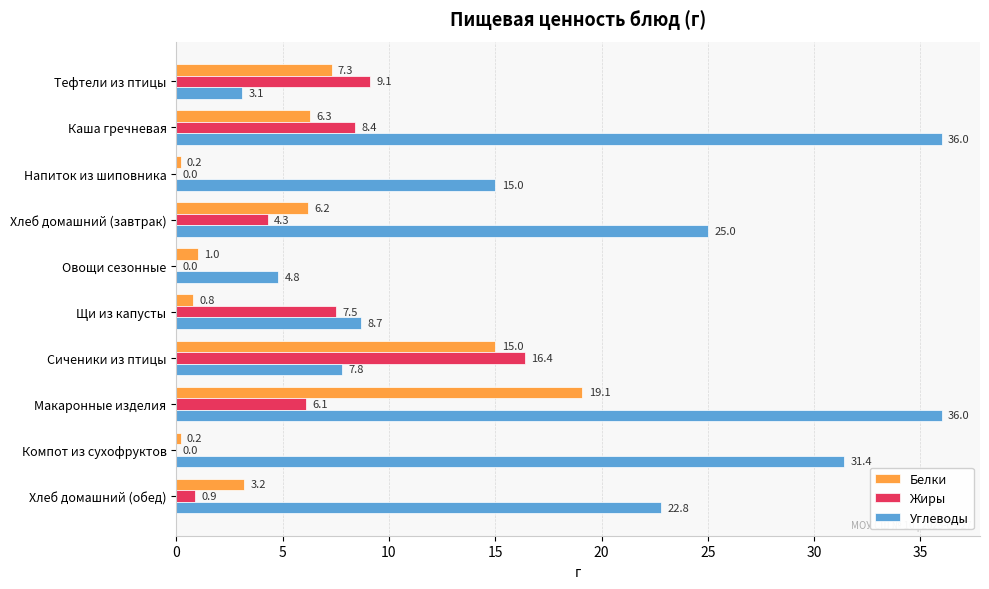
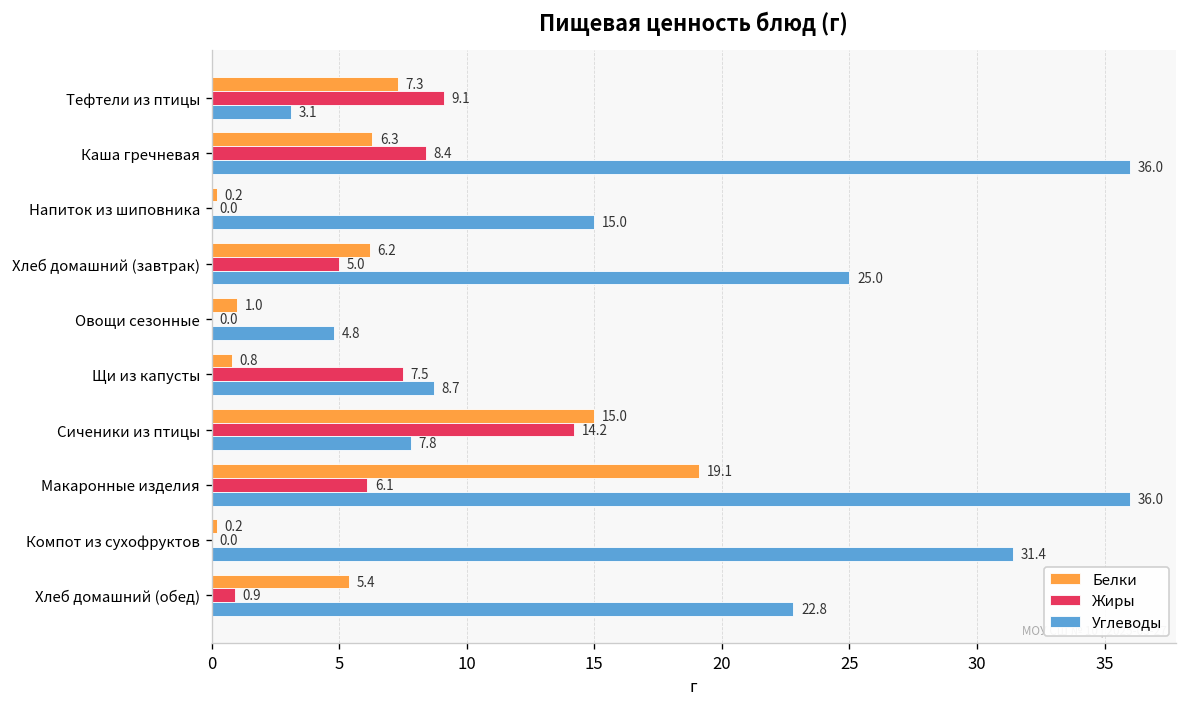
Жиры, Хлеб домашний (завтрак): 4.3 -> 5.0
Жиры, Сиченики из птицы: 16.4 -> 14.2
Белки, Хлеб домашний (обед): 3.2 -> 5.4
